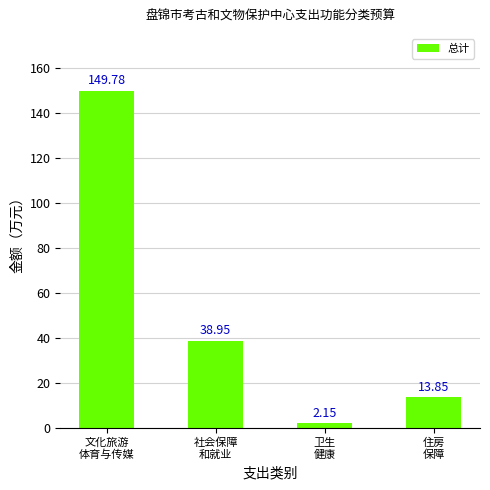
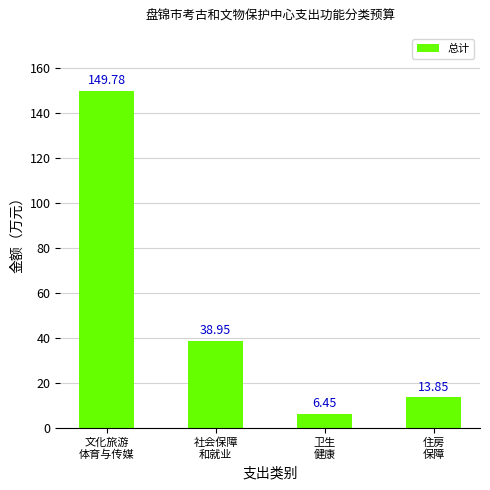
卫生 健康: 2.15 -> 6.45
